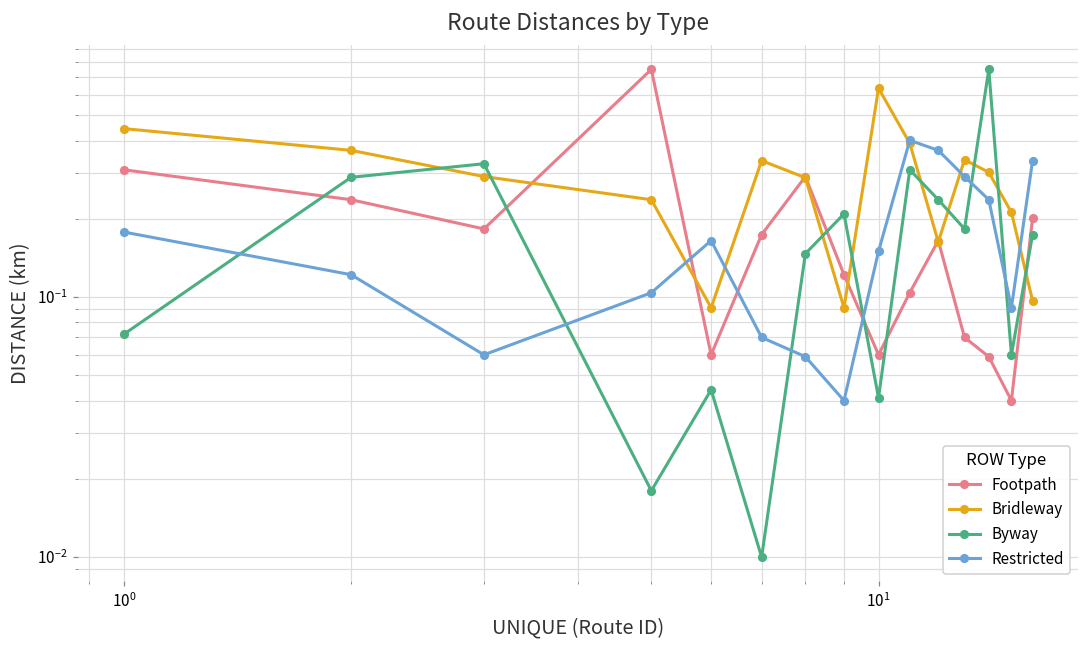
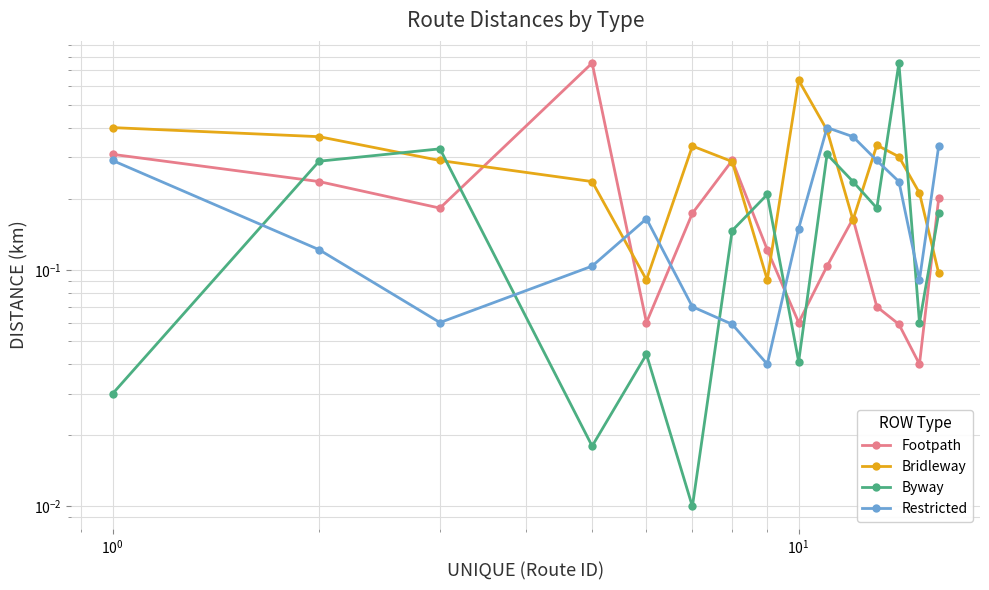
Bridleway, 10^0: 0.45 -> 0.40
Byway, 10^0: 0.072 -> 0.030
Restricted, 10^0: 0.18 -> 0.29
